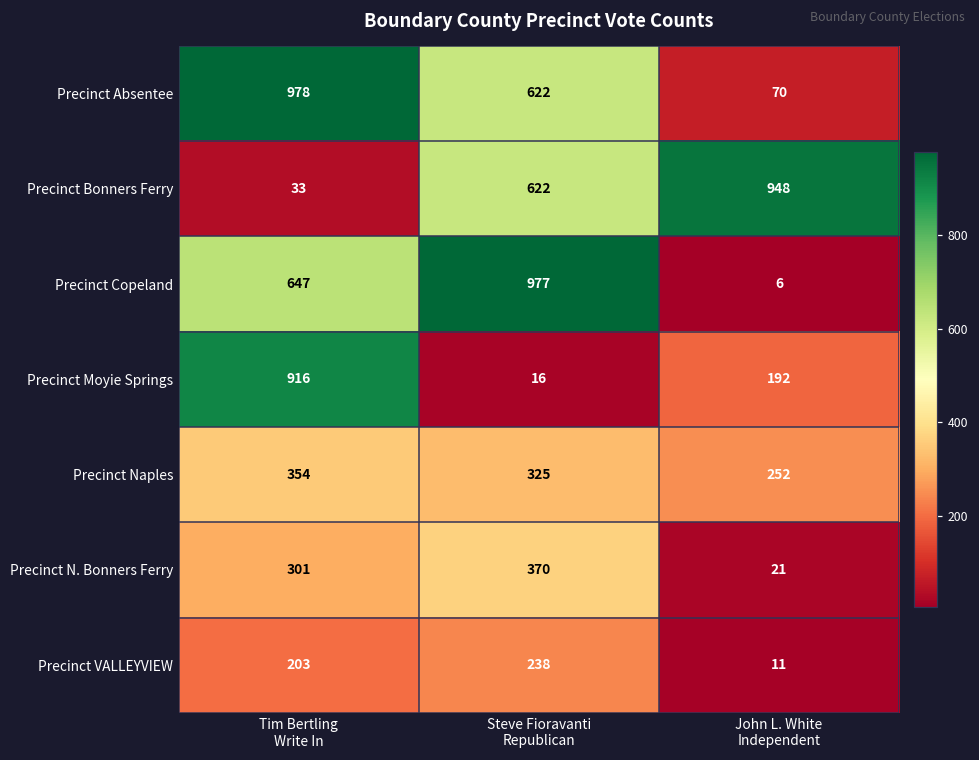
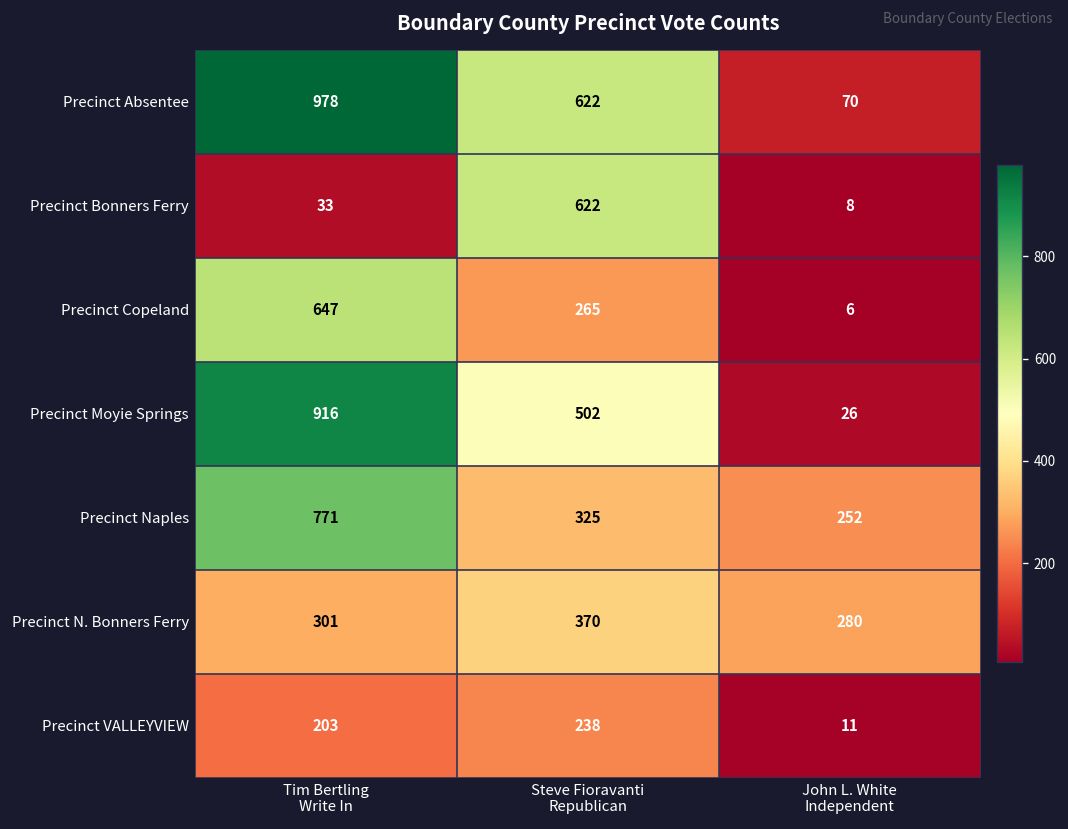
Precinct Bonners Ferry, John L. White Independent: 948 -> 8
Precinct Copeland, Steve Fioravanti Republican: 977 -> 265
Precinct Moyie Springs, Steve Fioravanti Republican: 16 -> 502
Precinct Moyie Springs, John L. White Independent: 192 -> 26
Precinct Naples, Tim Bertling Write In: 354 -> 771
Precinct N. Bonners Ferry, John L. White Independent: 21 -> 280
